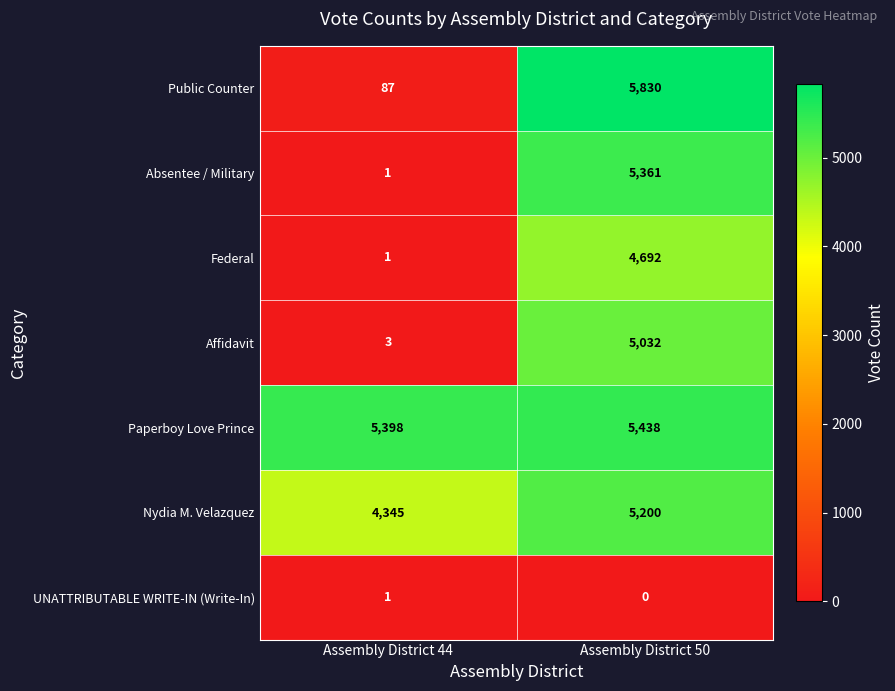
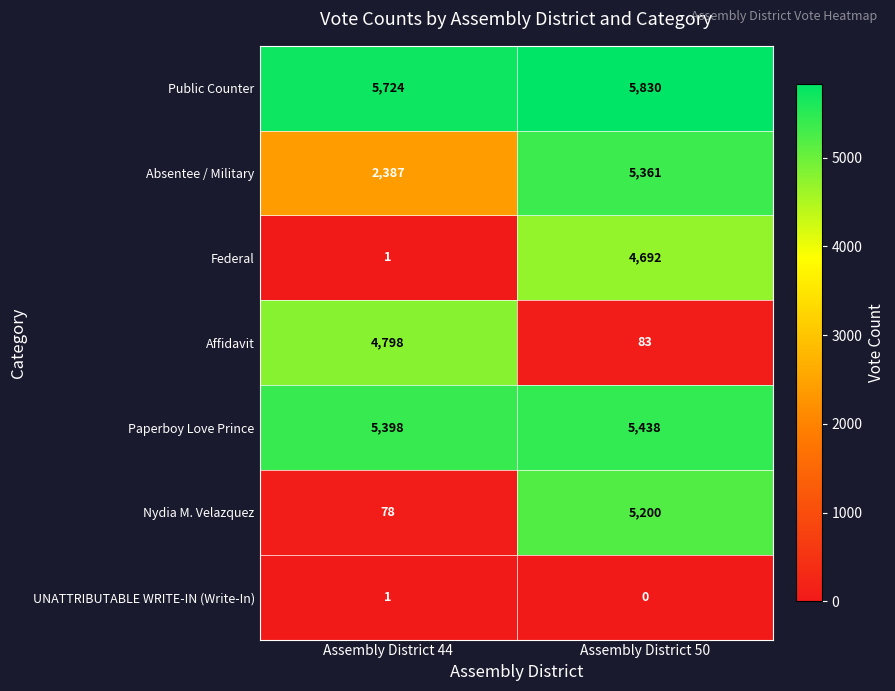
Public Counter, Assembly District 44: 87 -> 5,724
Absentee / Military, Assembly District 44: 1 -> 2,387
Affidavit, Assembly District 44: 3 -> 4,798
Affidavit, Assembly District 50: 5,032 -> 83
Nydia M. Velazquez, Assembly District 44: 4,345 -> 78
